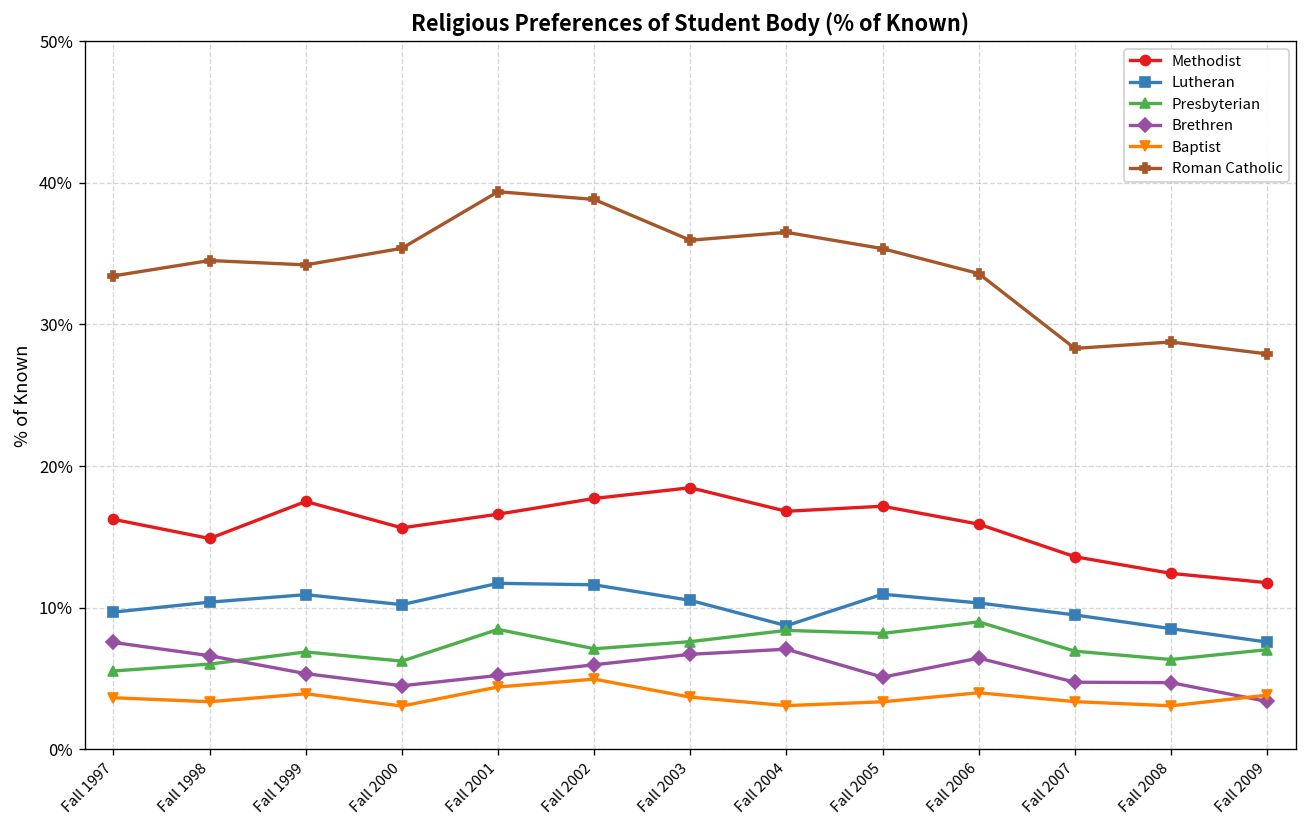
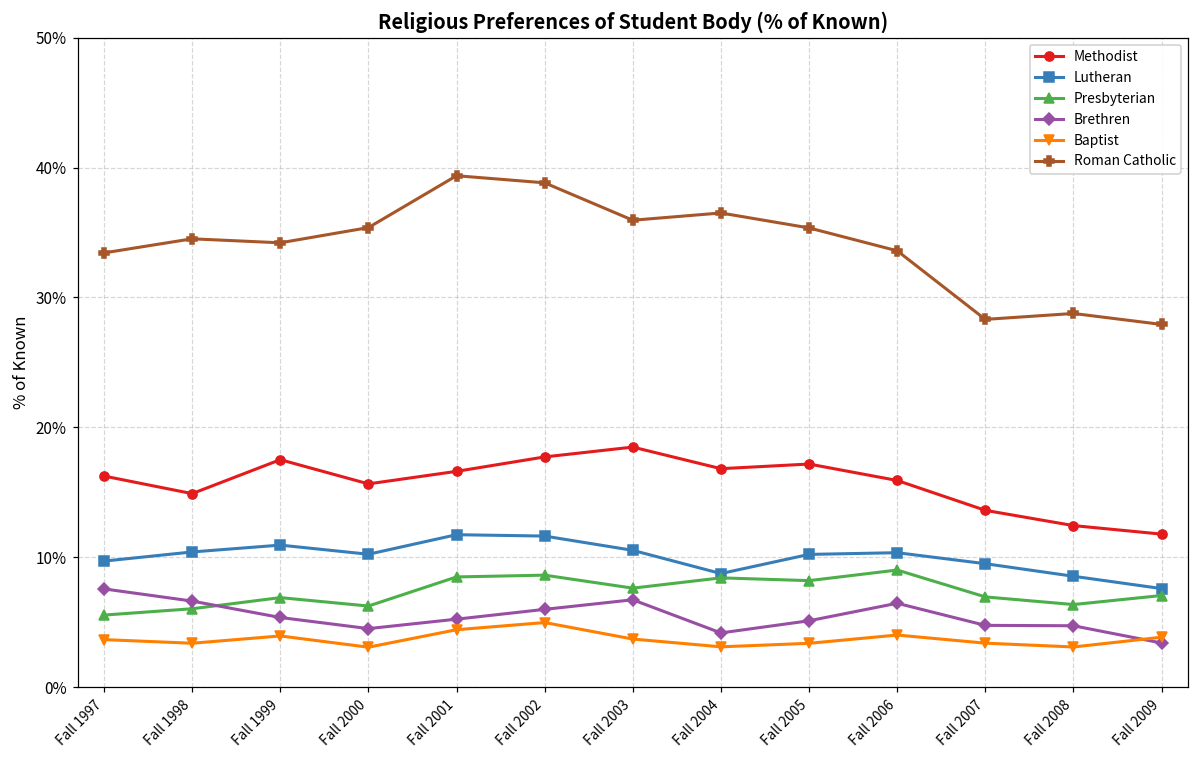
Presbyterian, Fall 2002: 7.1% -> 8.6%
Brethren, Fall 2004: 7.1% -> 4.2%
Lutheran, Fall 2005: 11.0% -> 10.2%
